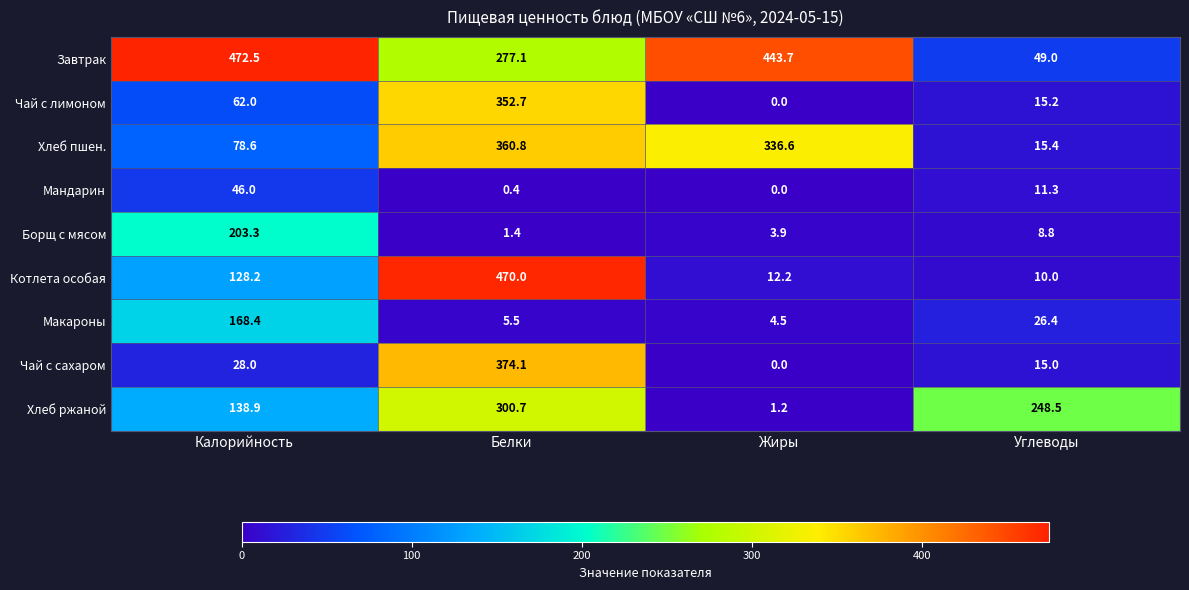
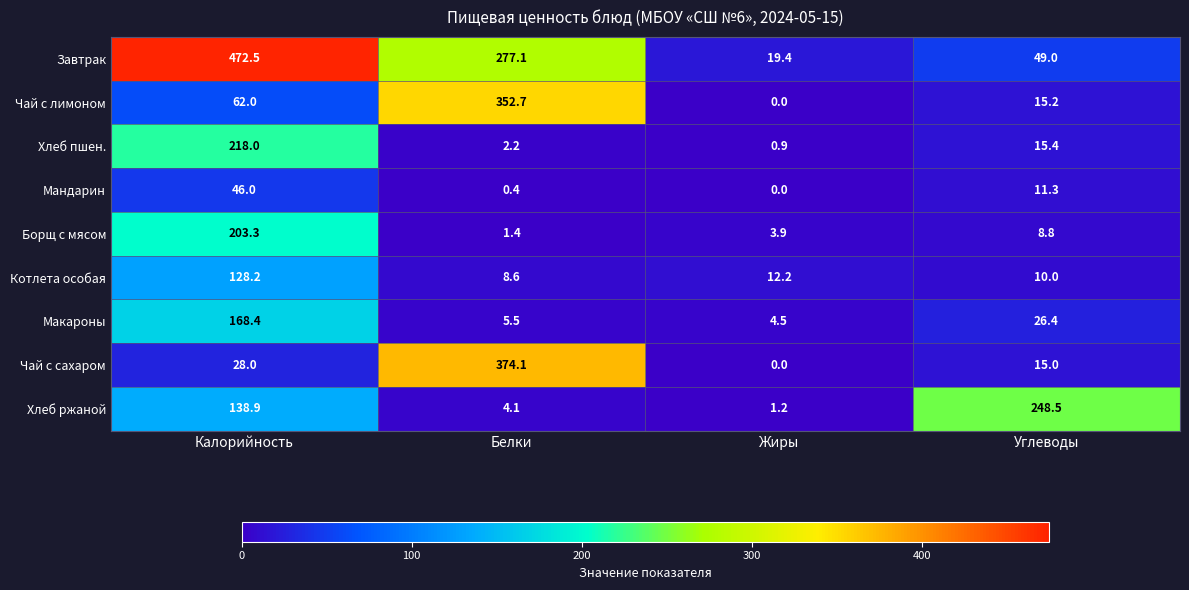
Завтрак, Жиры: 443.7 -> 19.4
Хлеб пшен., Калорийность: 78.6 -> 218.0
Хлеб пшен., Белки: 360.8 -> 2.2
Хлеб пшен., Жиры: 336.6 -> 0.9
Котлета особая, Белки: 470.0 -> 8.6
Хлеб ржаной, Белки: 300.7 -> 4.1
